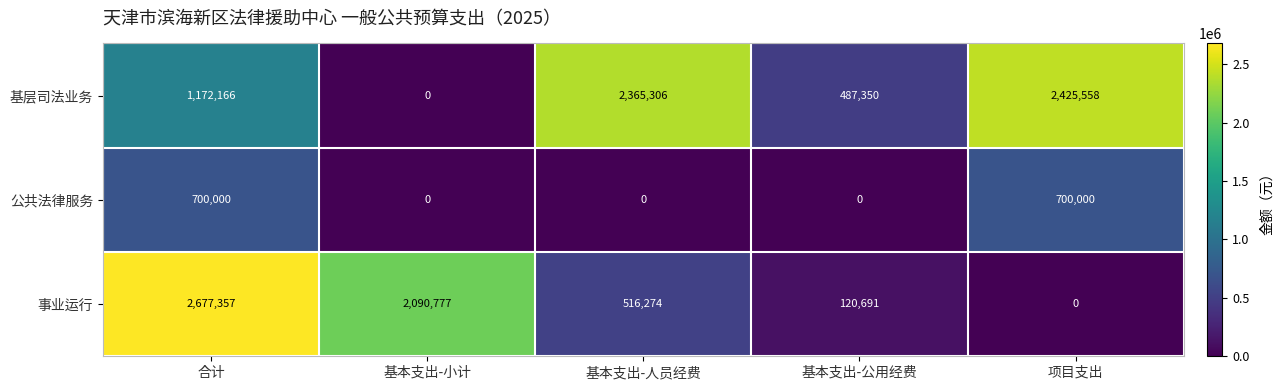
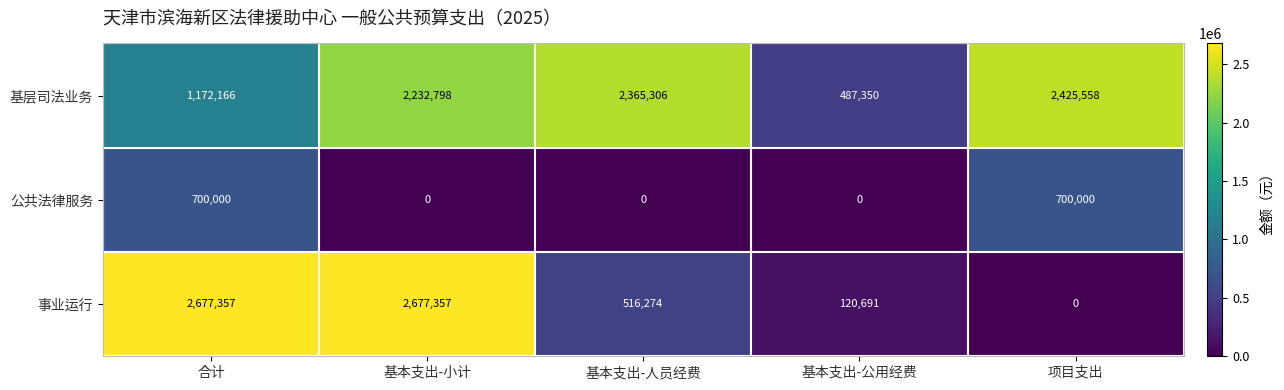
基层司法业务, 基本支出-小计: 0 -> 2,232,798
事业运行, 基本支出-小计: 2,090,777 -> 2,677,357
